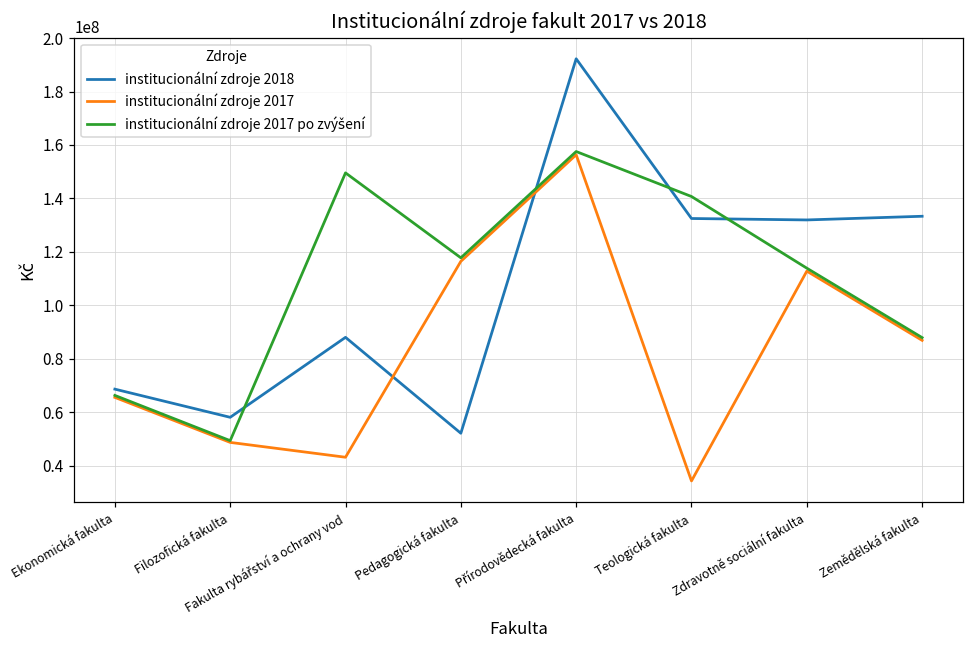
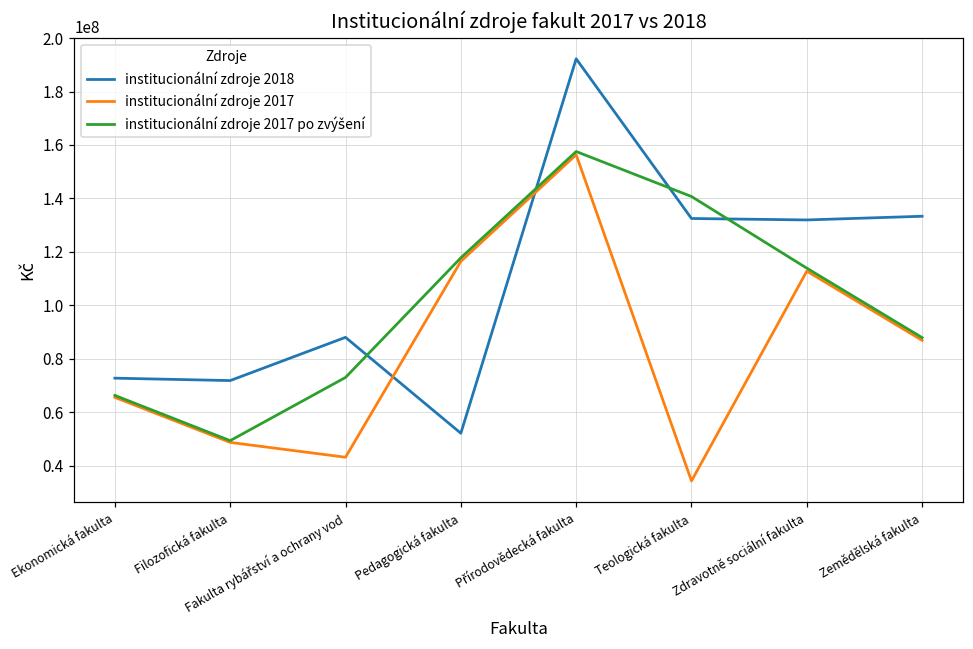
institucionální zdroje 2018, Ekonomická fakulta: 69000000 -> 73000000
institucionální zdroje 2018, Filozofická fakulta: 58000000 -> 72000000
institucionální zdroje 2017 po zvýšení, Fakulta rybářství a ochrany vod: 150000000 -> 73000000
